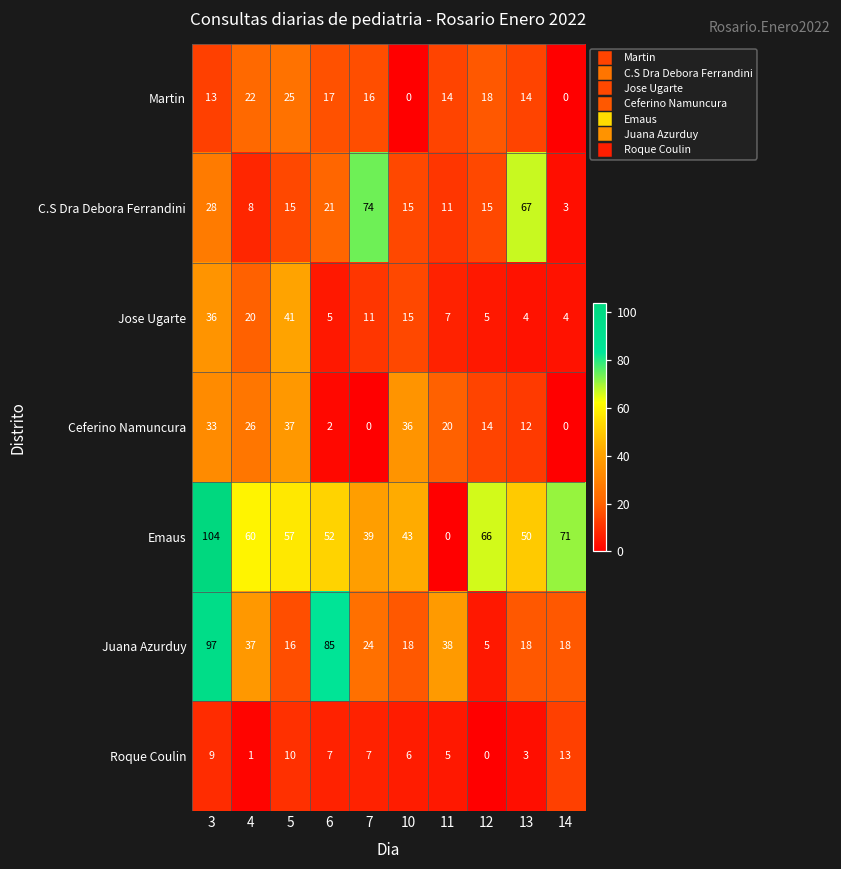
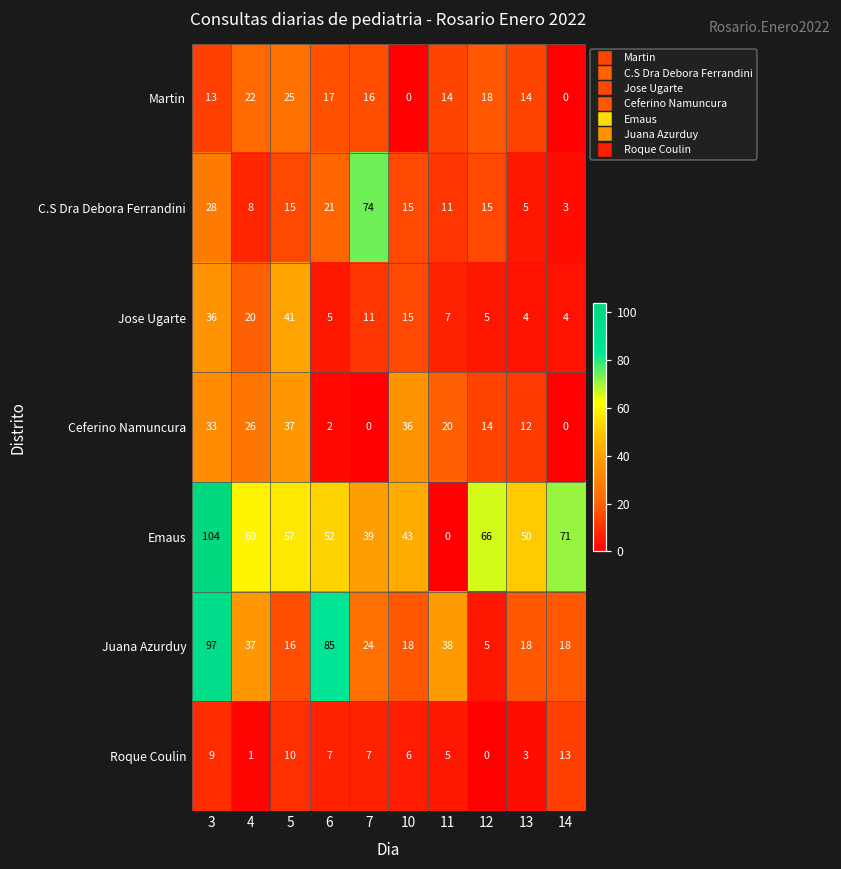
C.S Dra Debora Ferrandini, 13: 67 -> 5
